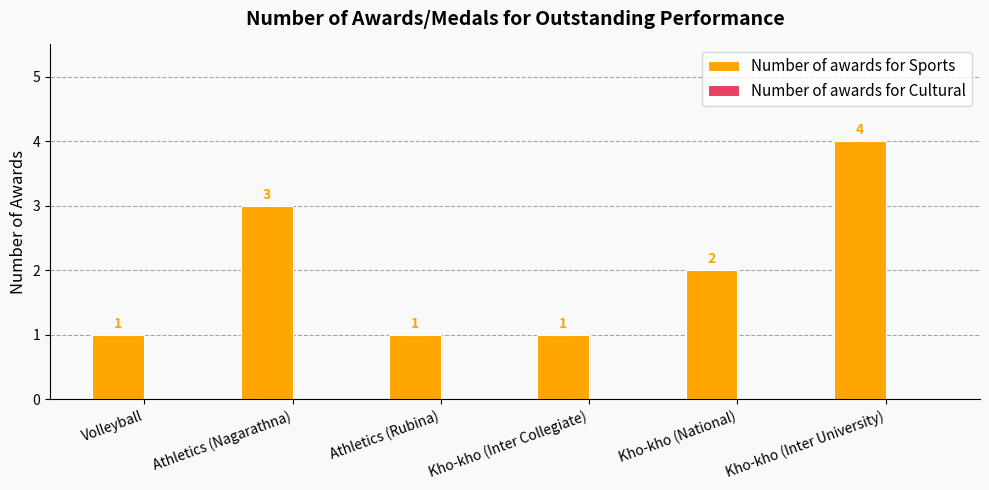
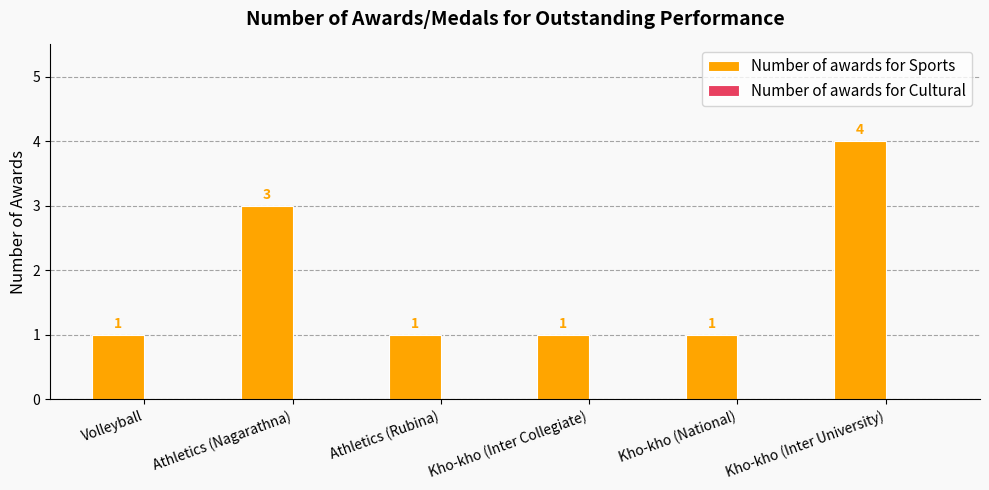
Number of awards for Sports, Kho-kho (National): 2 -> 1
